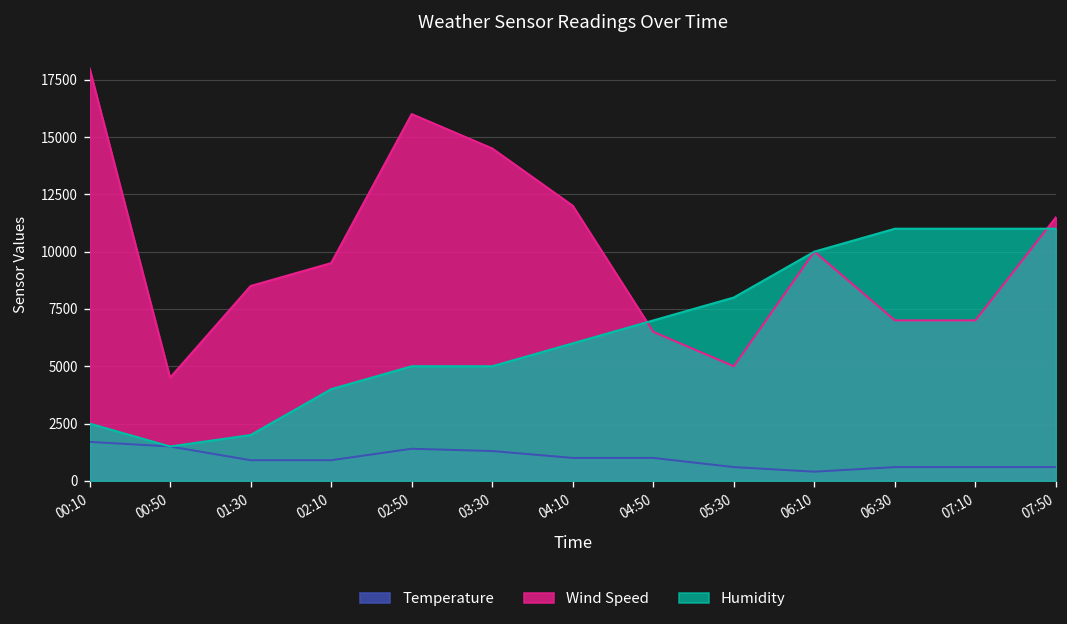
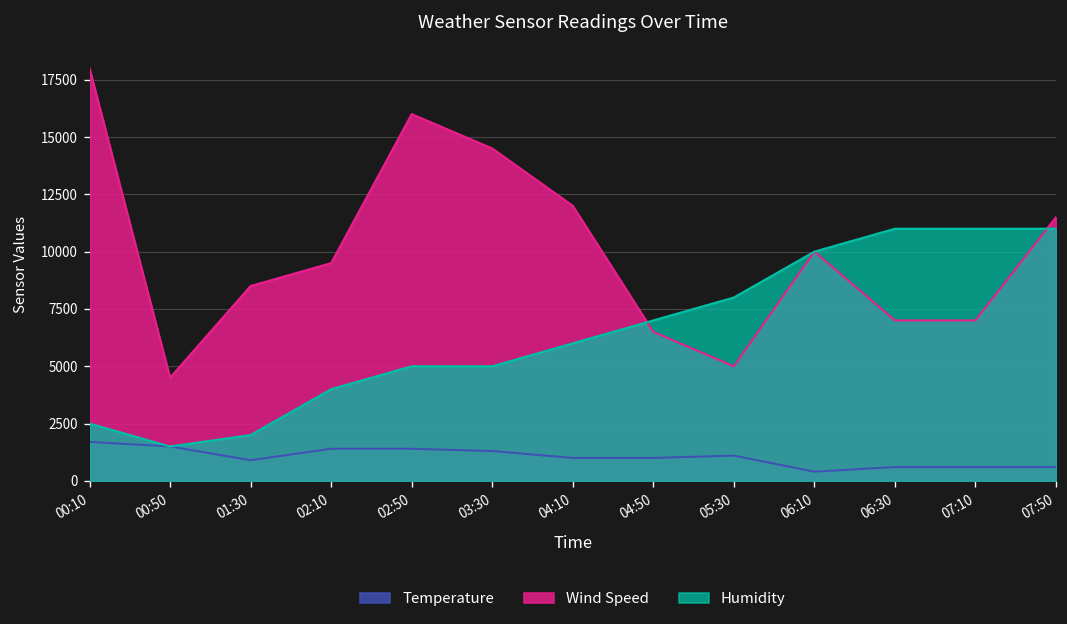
Temperature, 02:10: 900 -> 1400
Temperature, 05:30: 600 -> 1100
